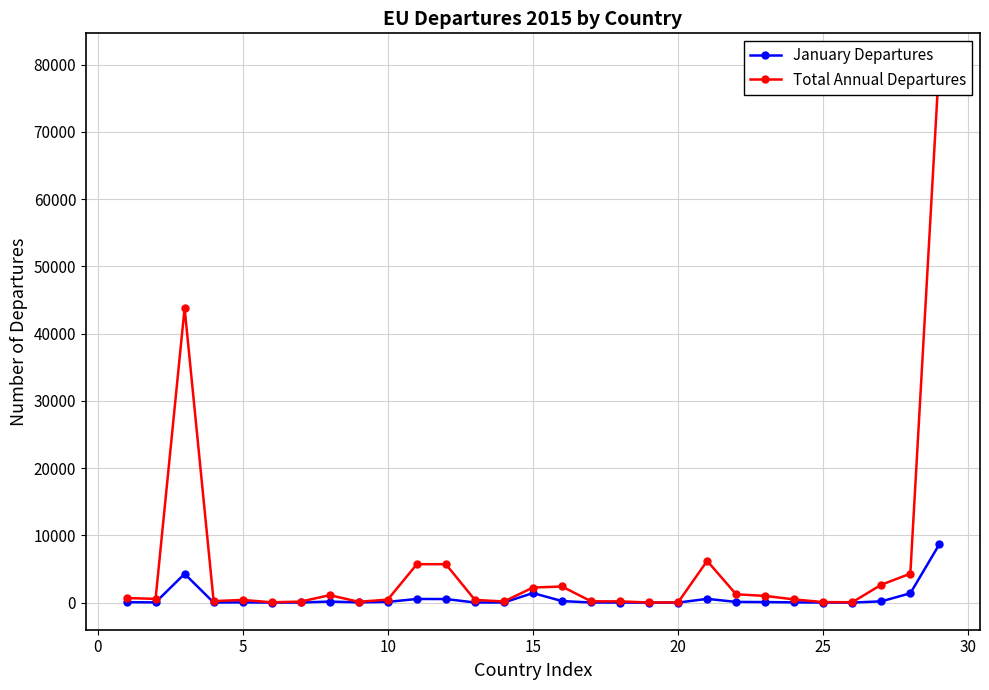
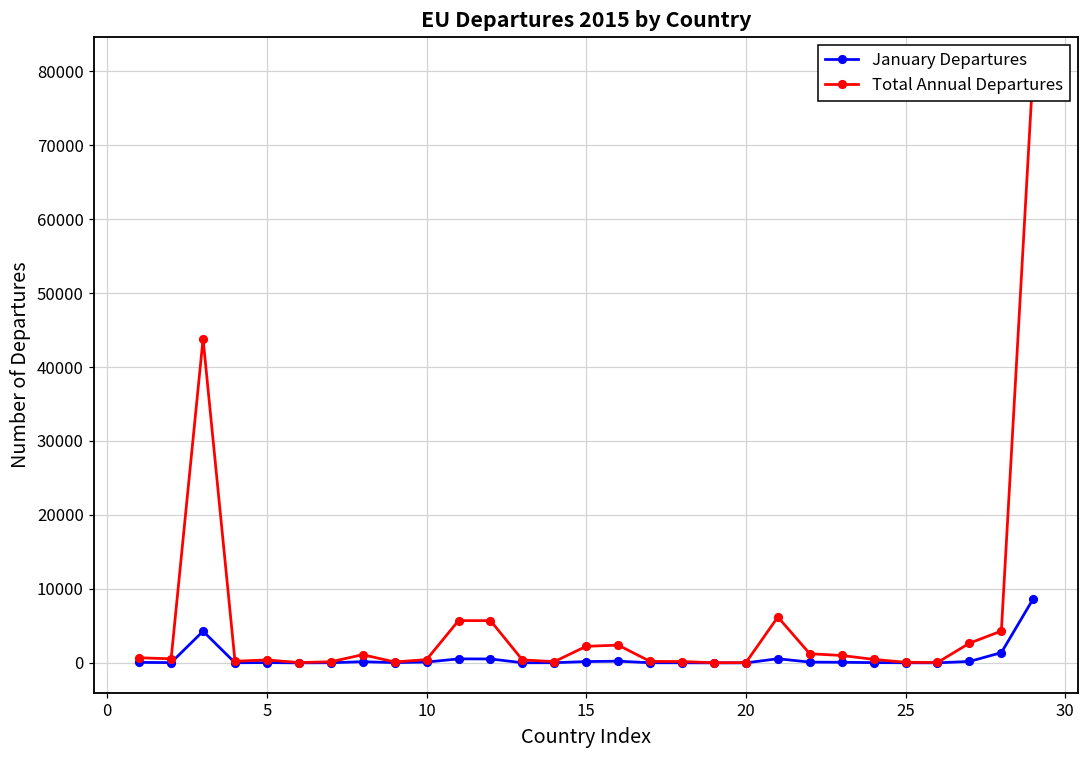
January Departures, 15: 1000 -> 0
